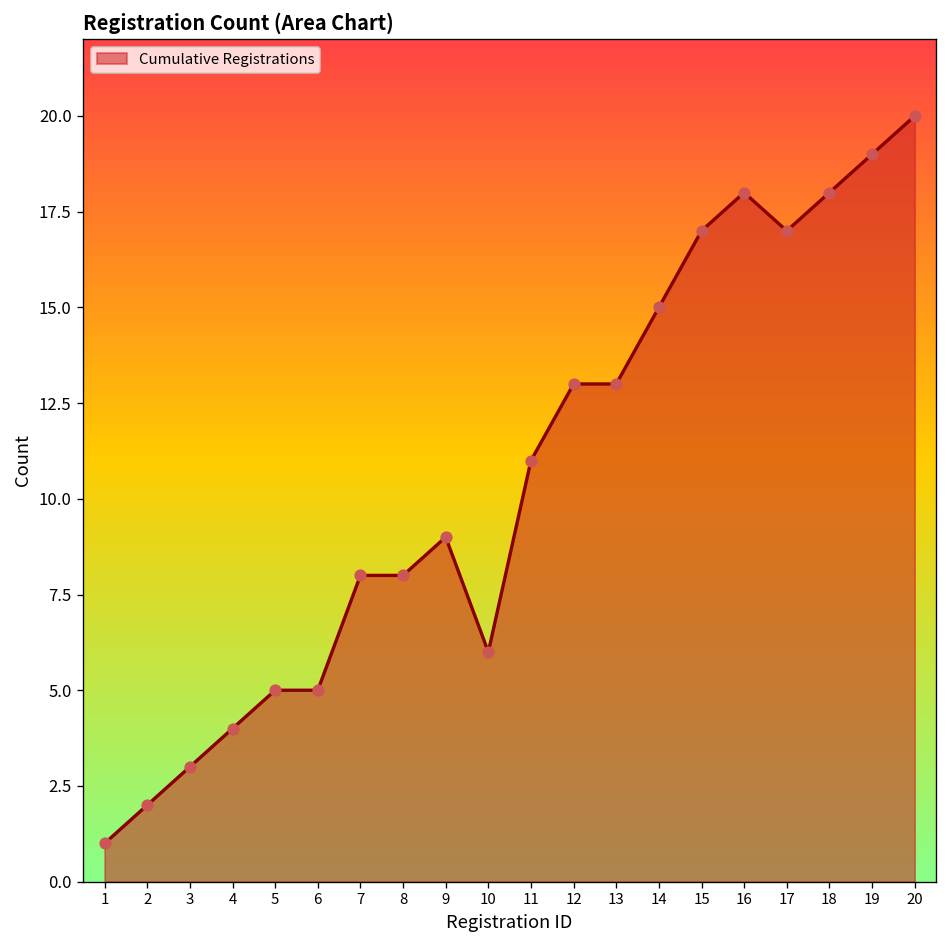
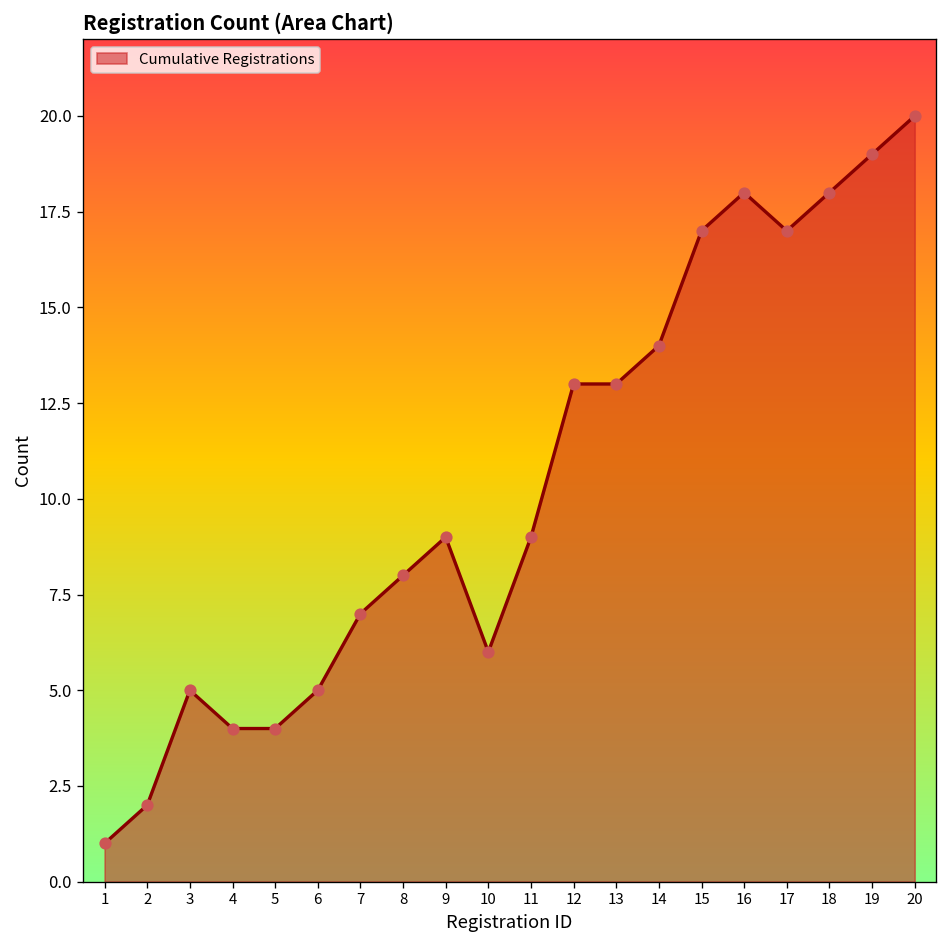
3: 3 -> 5
5: 5 -> 4
7: 8 -> 7
11: 11 -> 9
14: 15 -> 14
